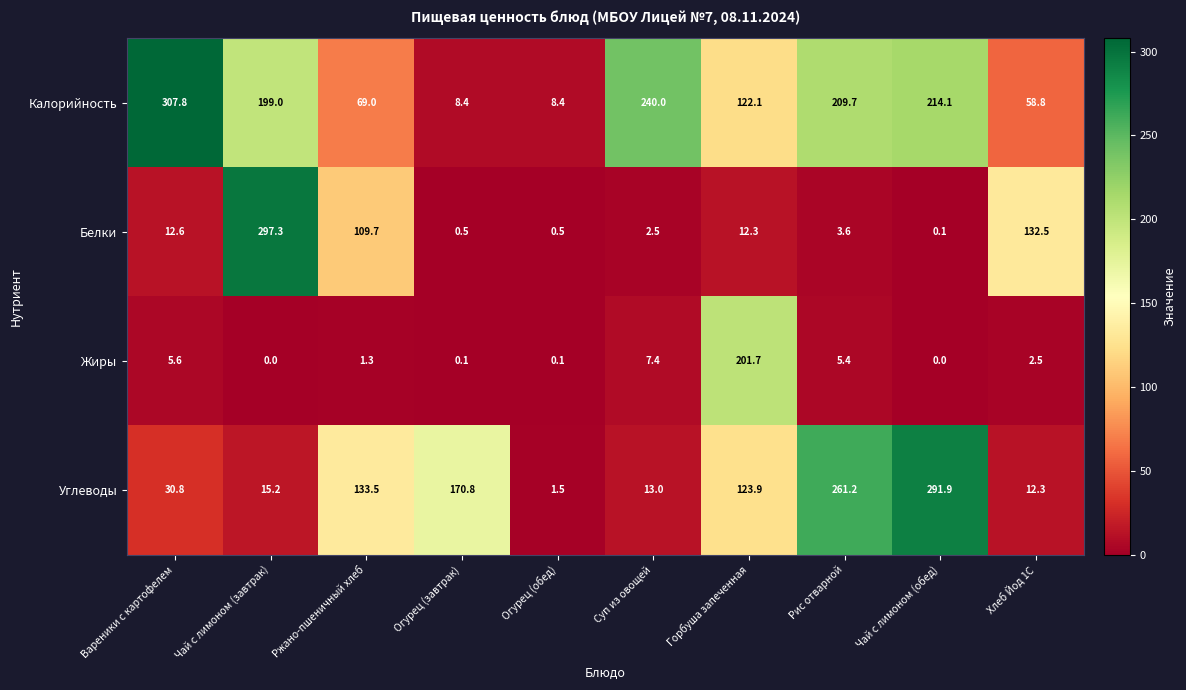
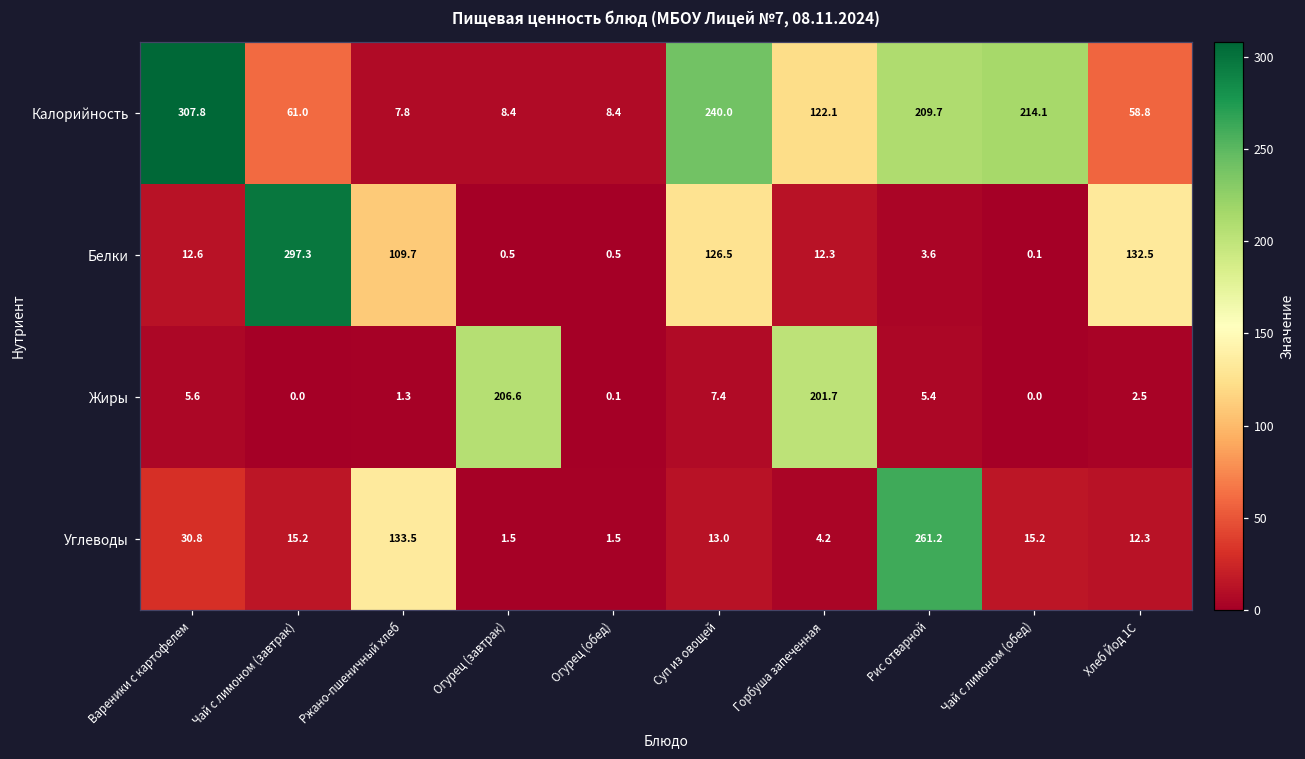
Калорийность, Чай с лимоном (завтрак): 199.0 -> 61.0
Калорийность, Ржано-пшеничный хлеб: 69.0 -> 7.8
Белки, Суп из овощей: 2.5 -> 126.5
Жиры, Огурец (завтрак): 0.1 -> 206.6
Углеводы, Огурец (завтрак): 170.8 -> 1.5
Углеводы, Горбуша запеченная: 123.9 -> 4.2
Углеводы, Чай с лимоном (обед): 291.9 -> 15.2
